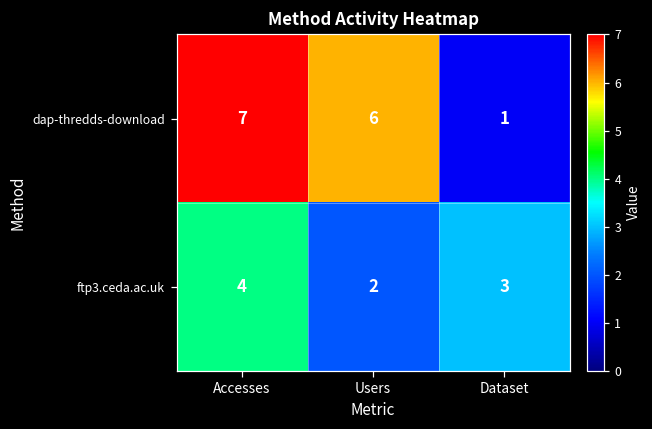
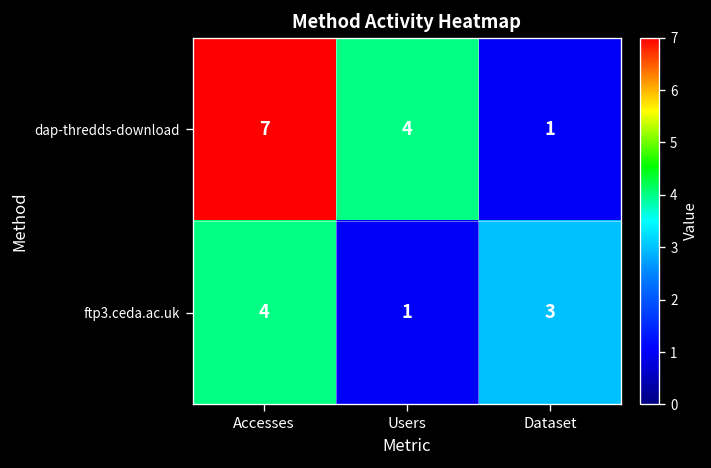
dap-thredds-download, Users: 6 -> 4
ftp3.ceda.ac.uk, Users: 2 -> 1
